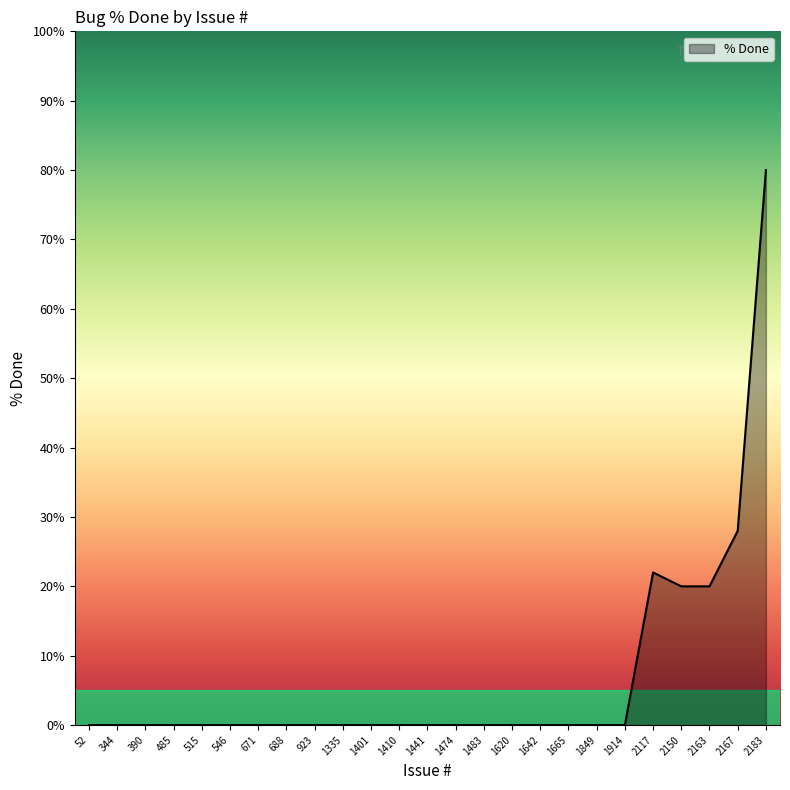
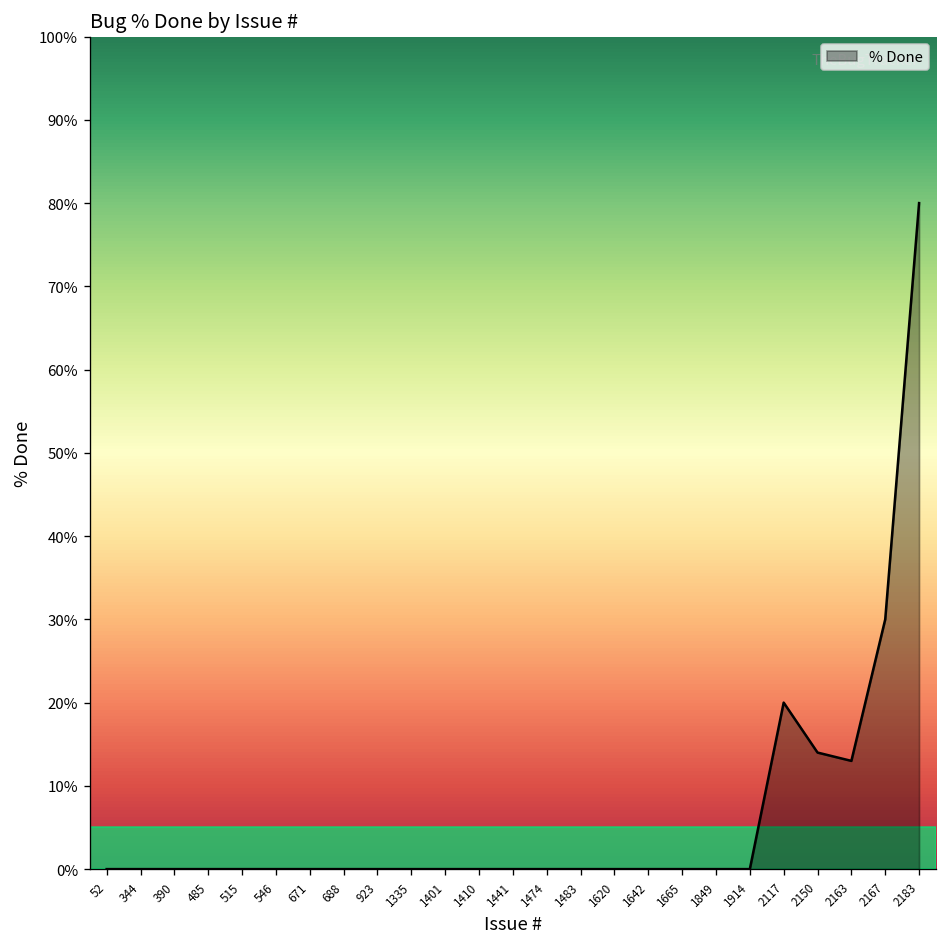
2117: 22% -> 20%
2150: 20% -> 14%
2163: 20% -> 13%
2167: 28% -> 30%
